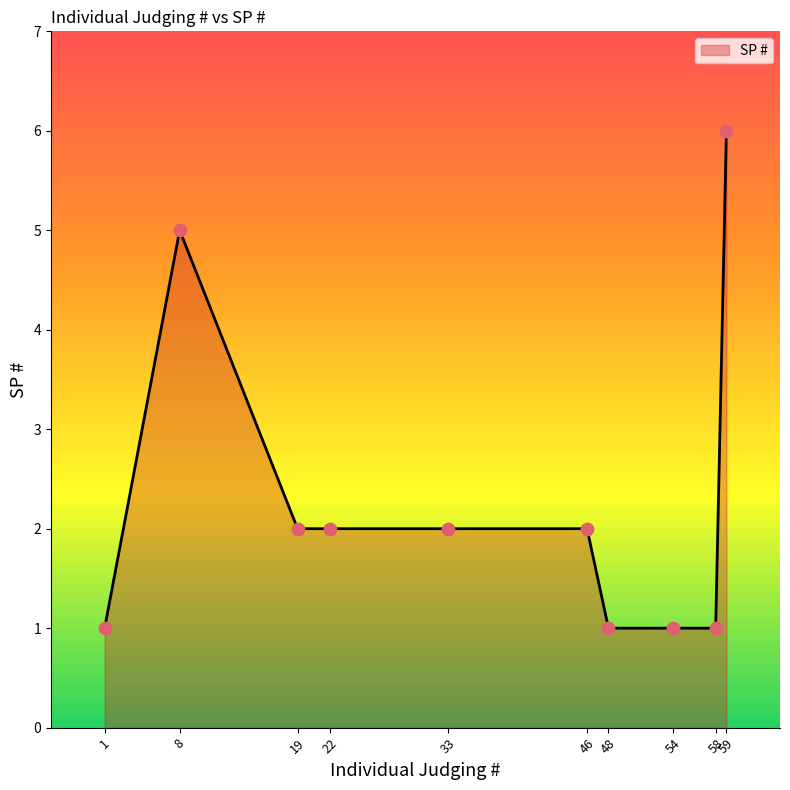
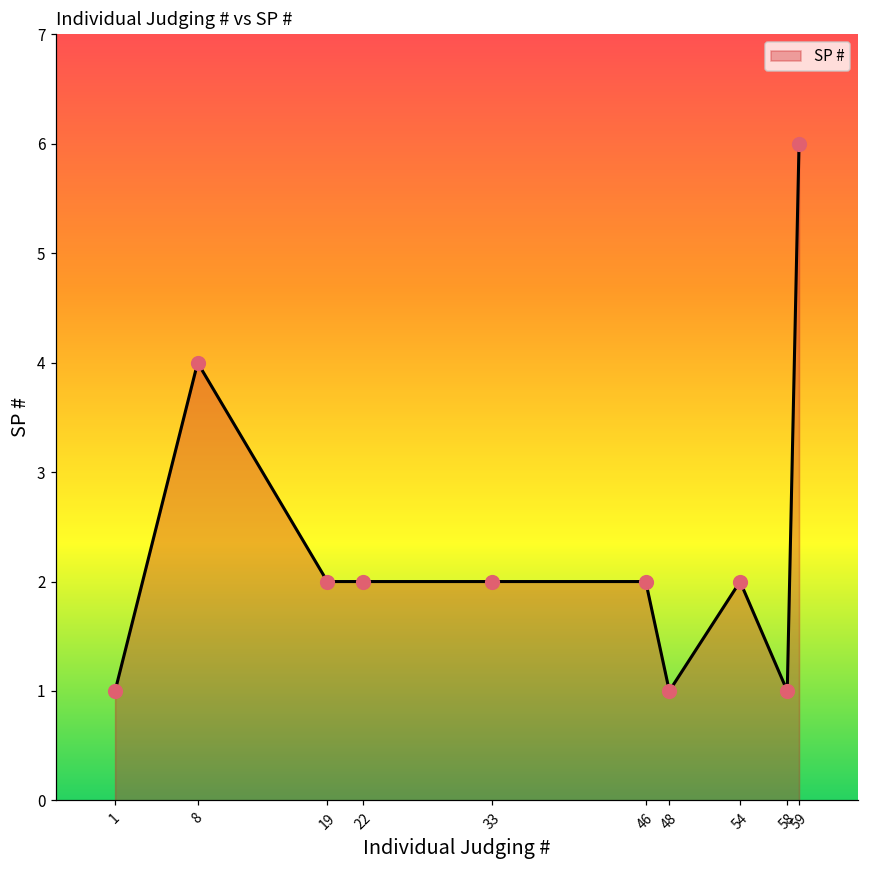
8: 5 -> 4
54: 1 -> 2
